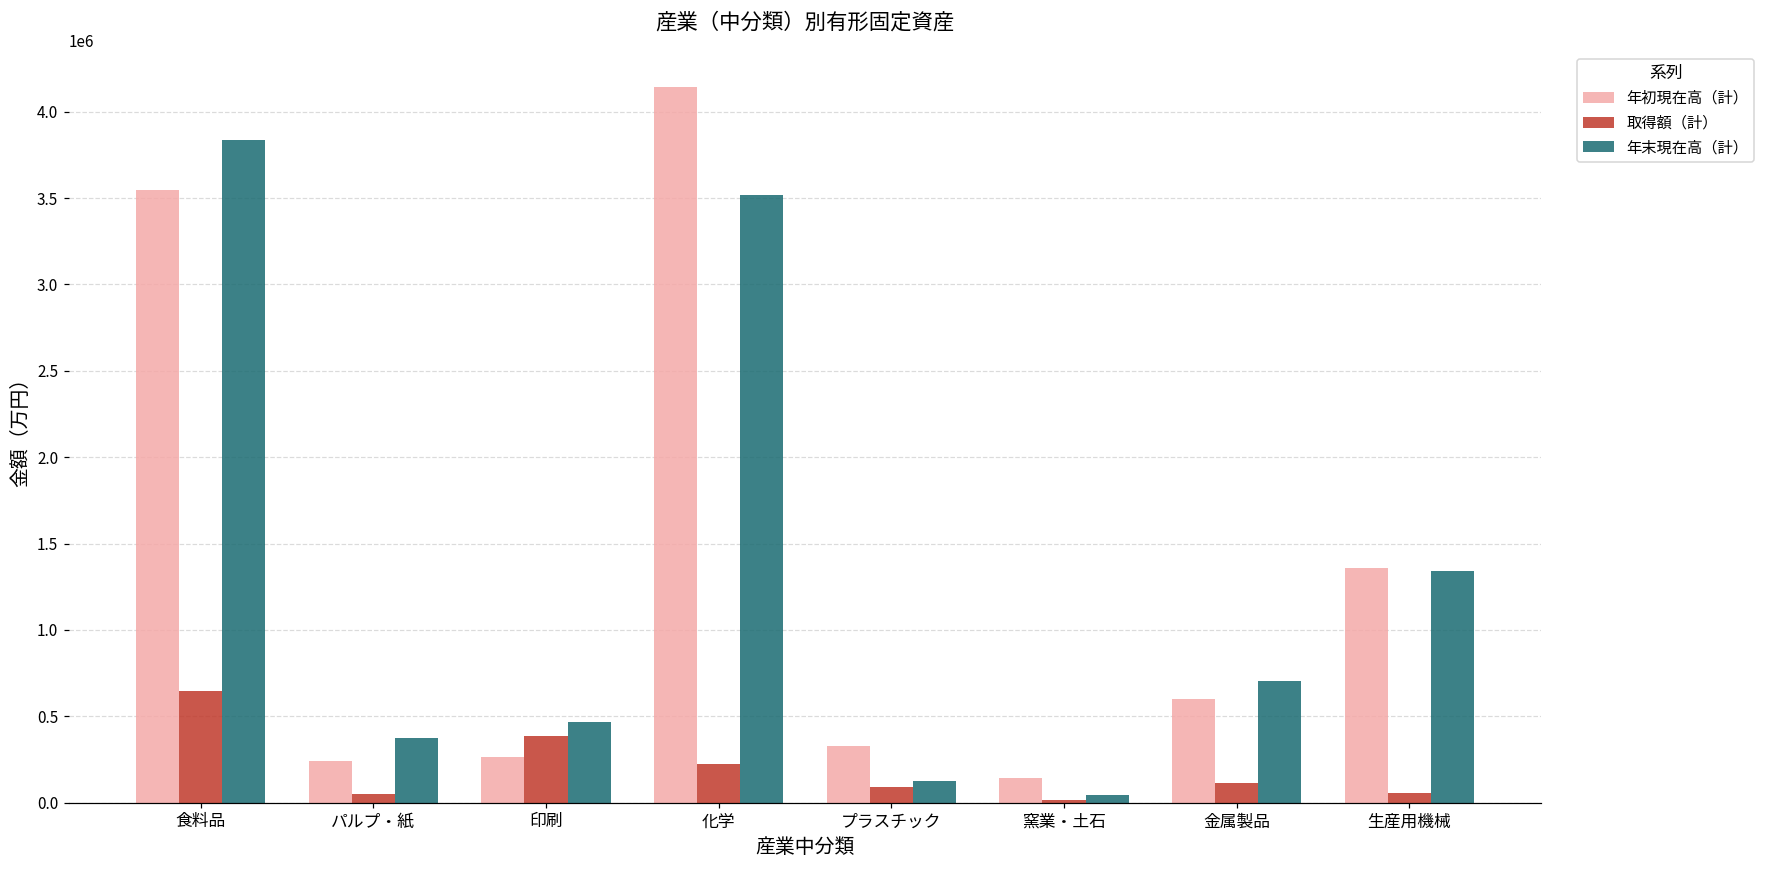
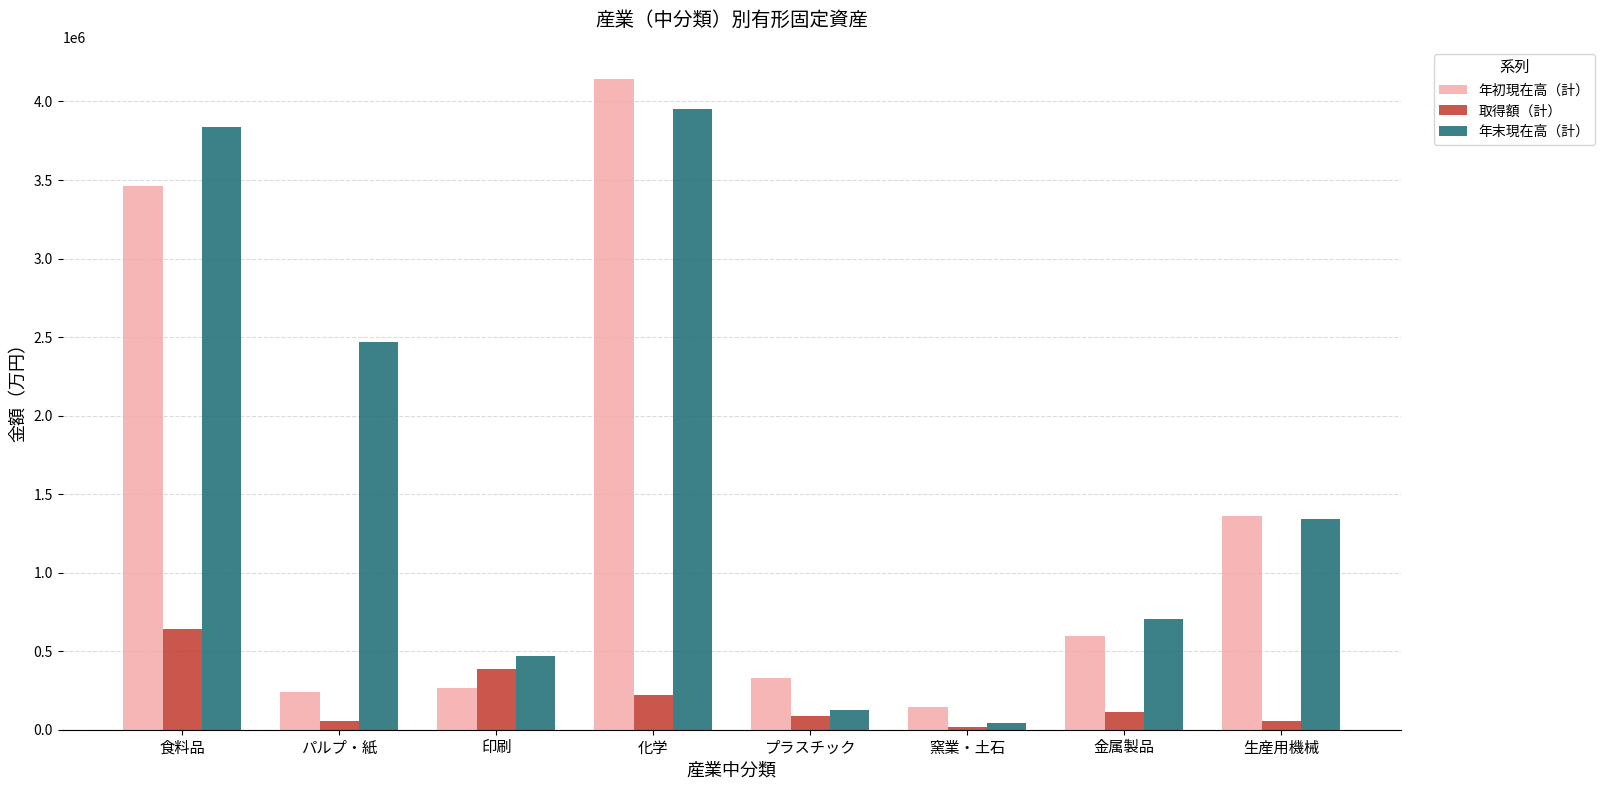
年初現在高（計）, 食料品: 3550000 -> 3460000
年末現在高（計）, パルプ・紙: 370000 -> 2470000
年末現在高（計）, 化学: 3520000 -> 3950000
